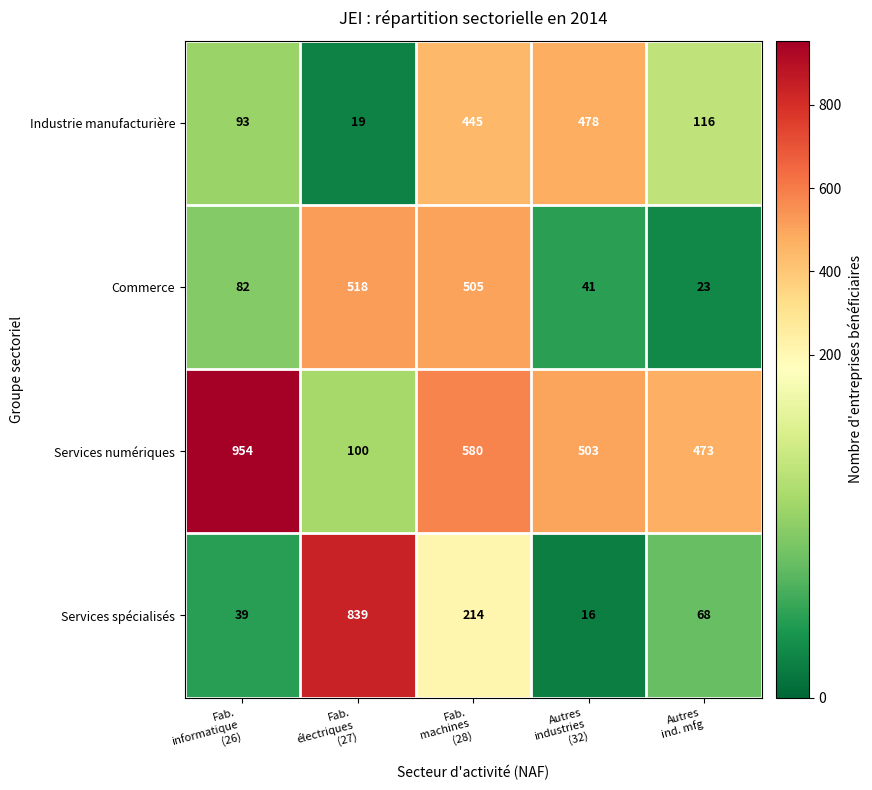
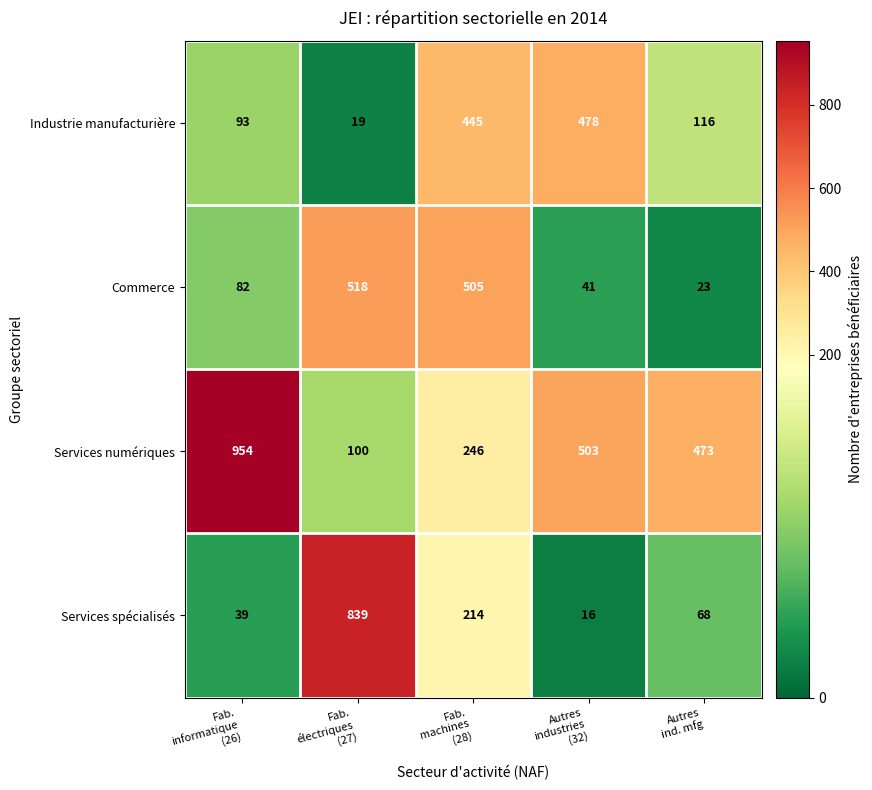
Services numériques, Fab. machines (28): 580 -> 246
